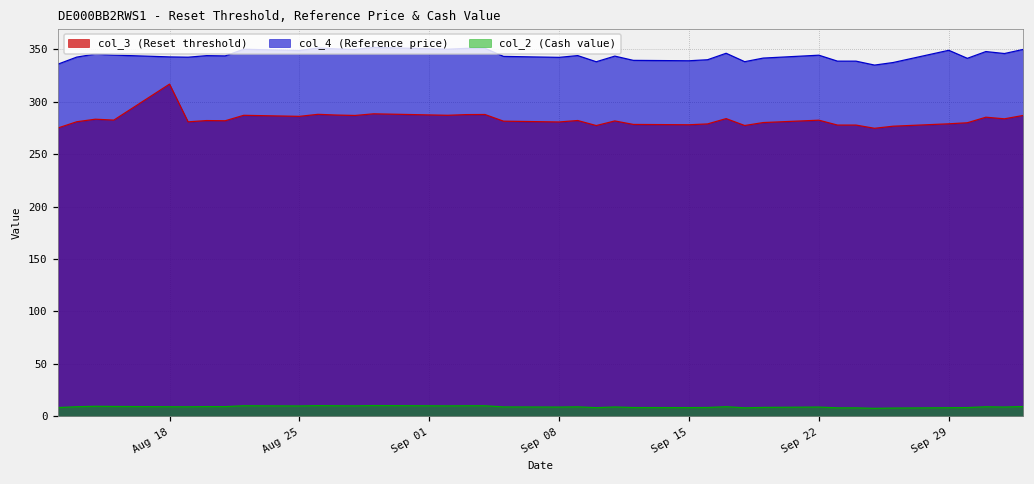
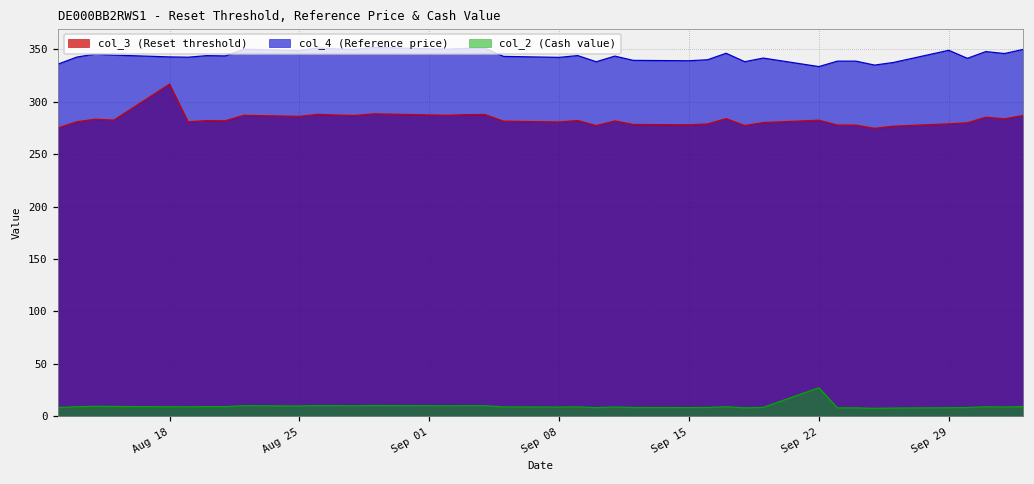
col_4 (Reference price), Sep 22: 340 -> 330
col_2 (Cash value), Sep 22: 10 -> 30
